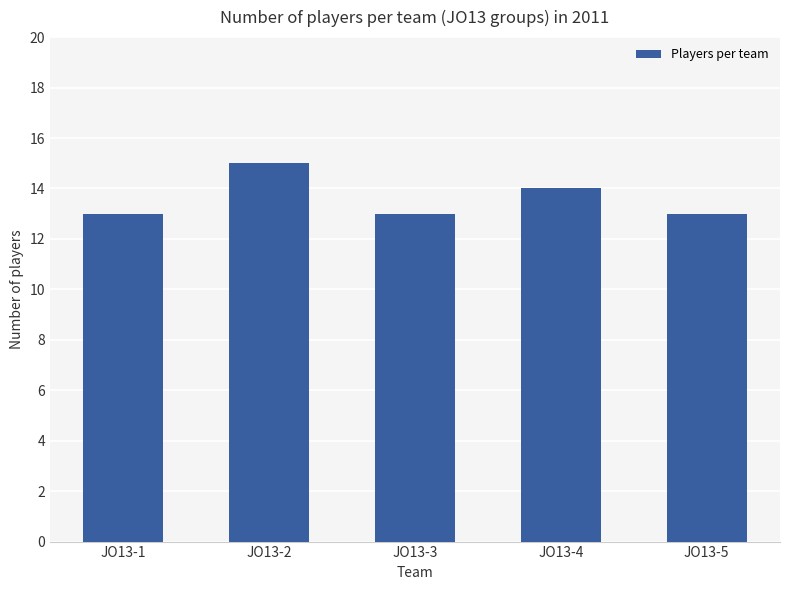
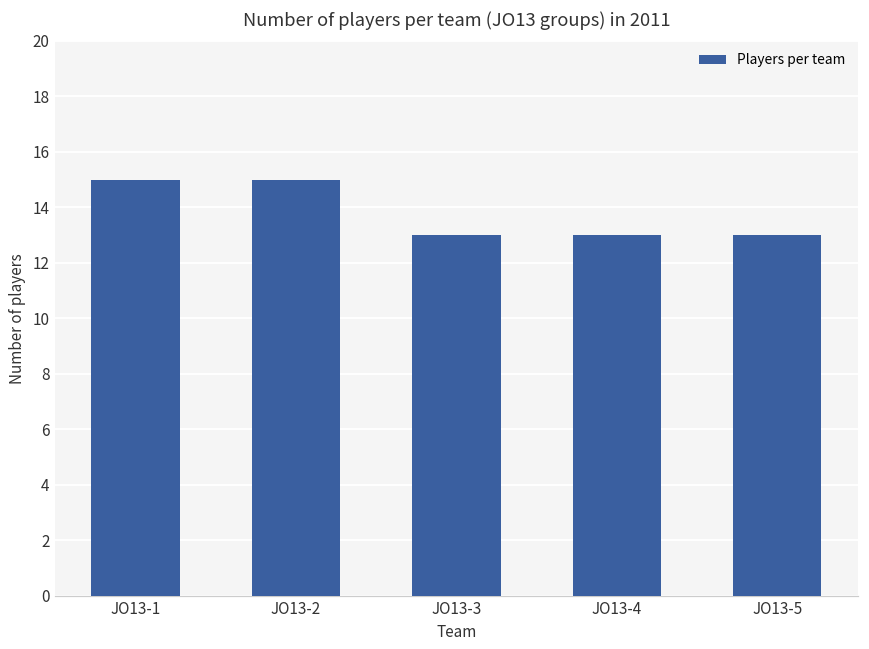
JO13-1: 13 -> 15
JO13-4: 14 -> 13
